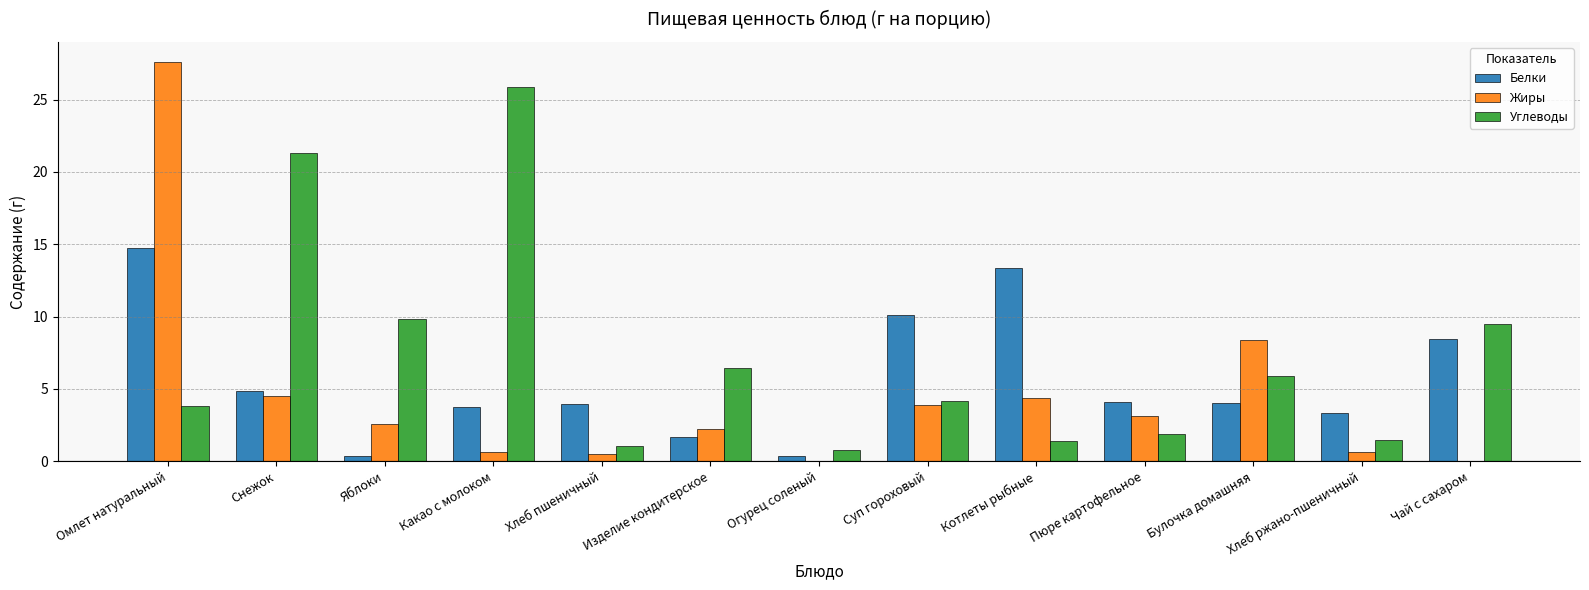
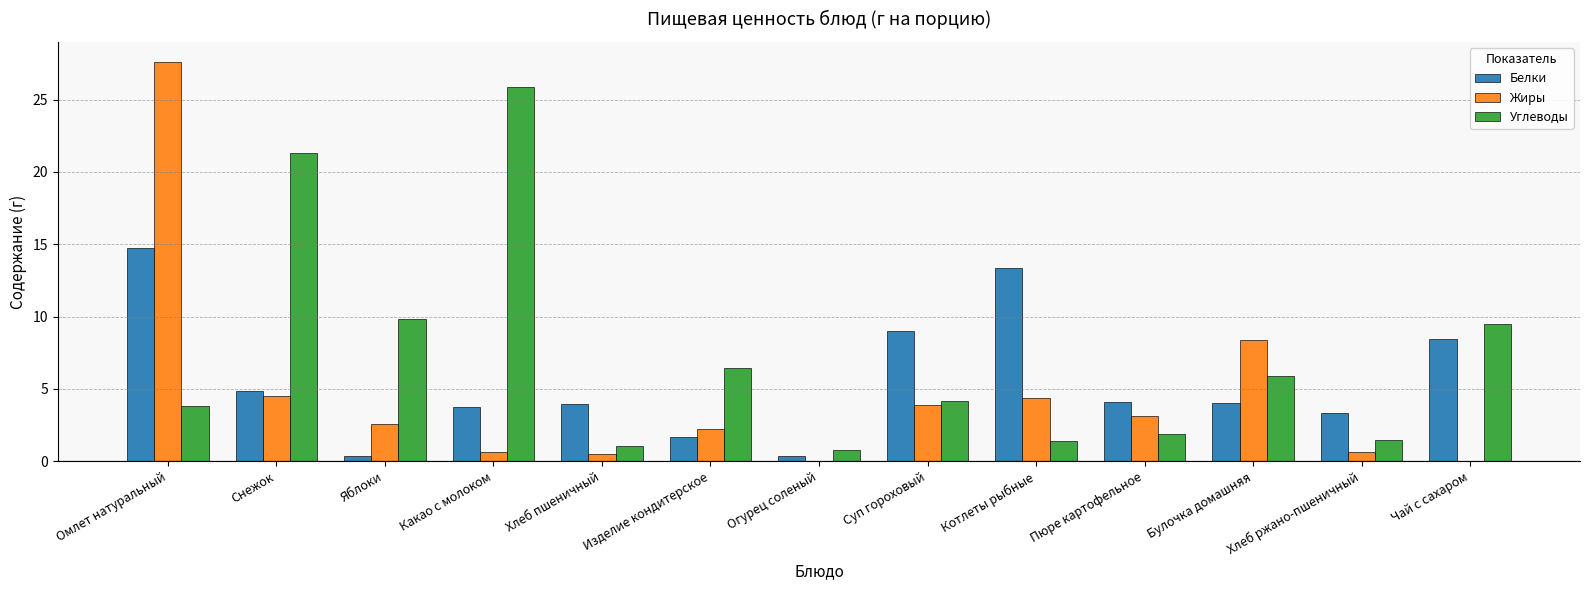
Белки, Суп гороховый: 10.1 -> 9.0
